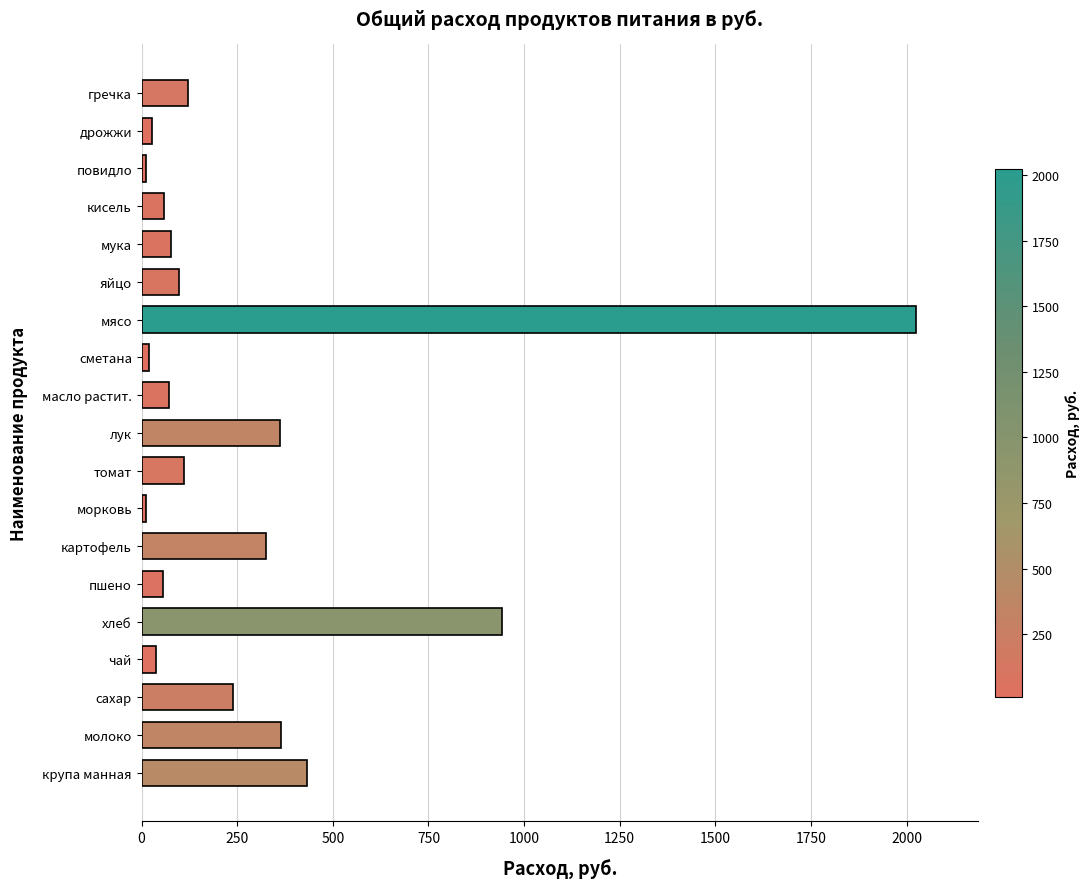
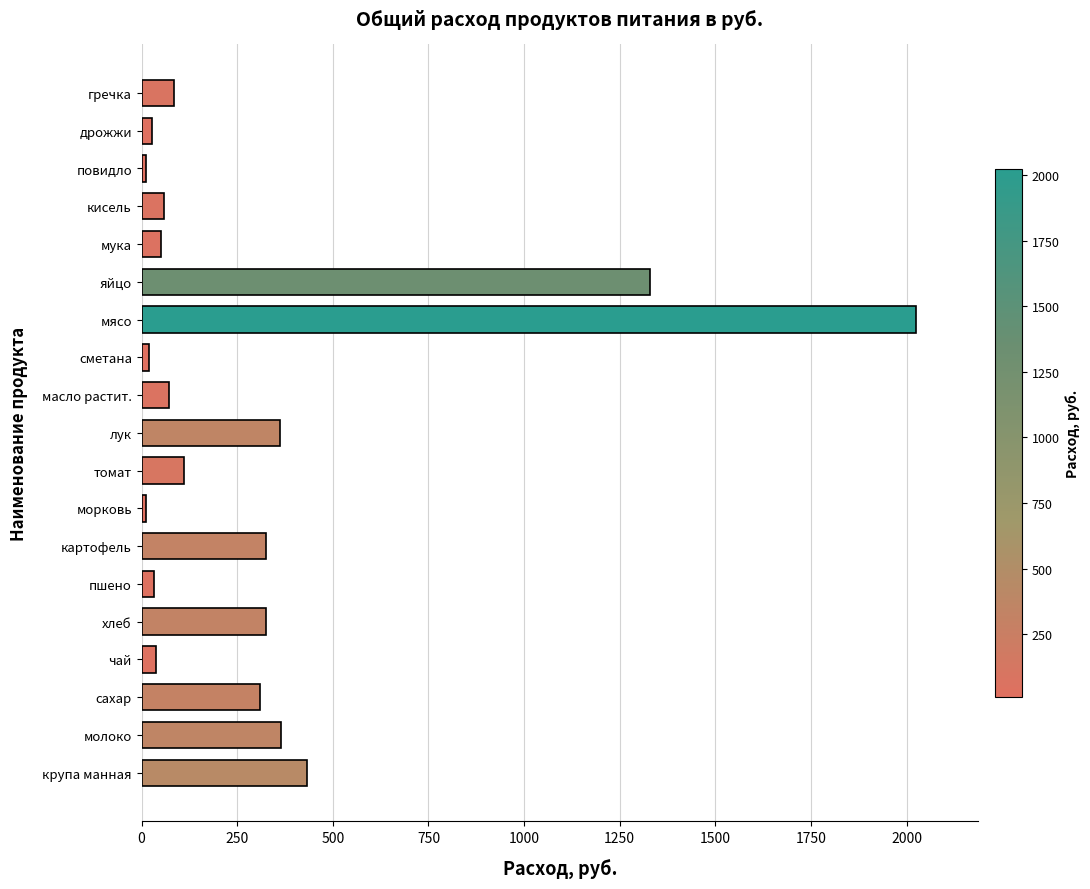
гречка: 120 -> 80
мука: 80 -> 50
яйцо: 100 -> 1330
пшено: 60 -> 30
хлеб: 940 -> 330
сахар: 240 -> 310
